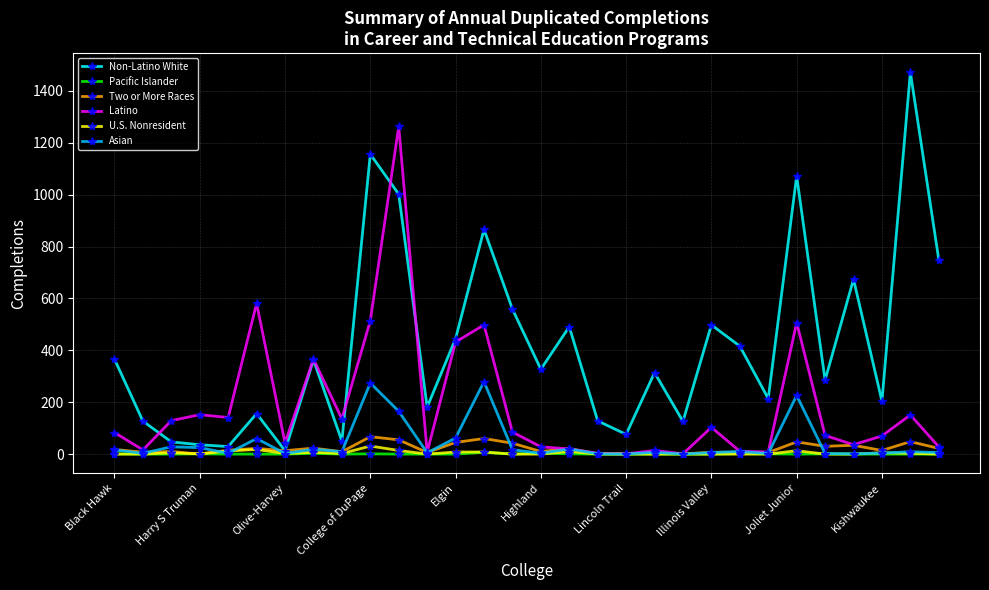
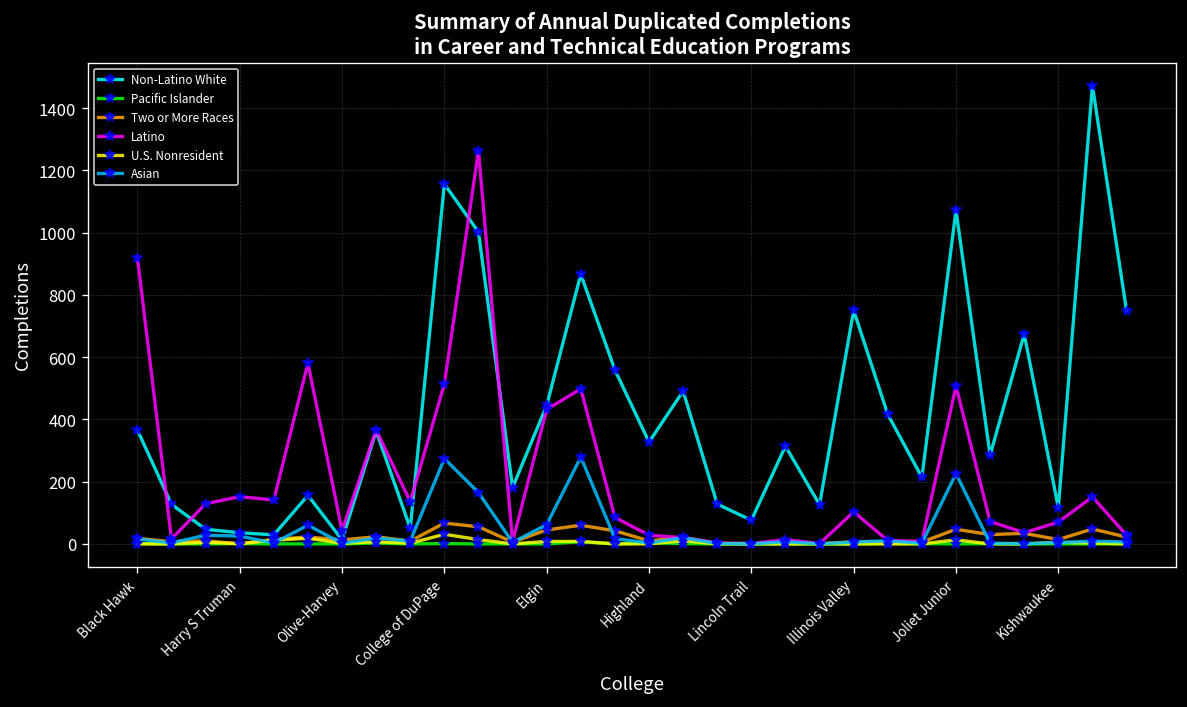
Latino, Black Hawk: 80 -> 920
Non-Latino White, Illinois Valley: 500 -> 750
Non-Latino White, Kishwaukee: 200 -> 120
